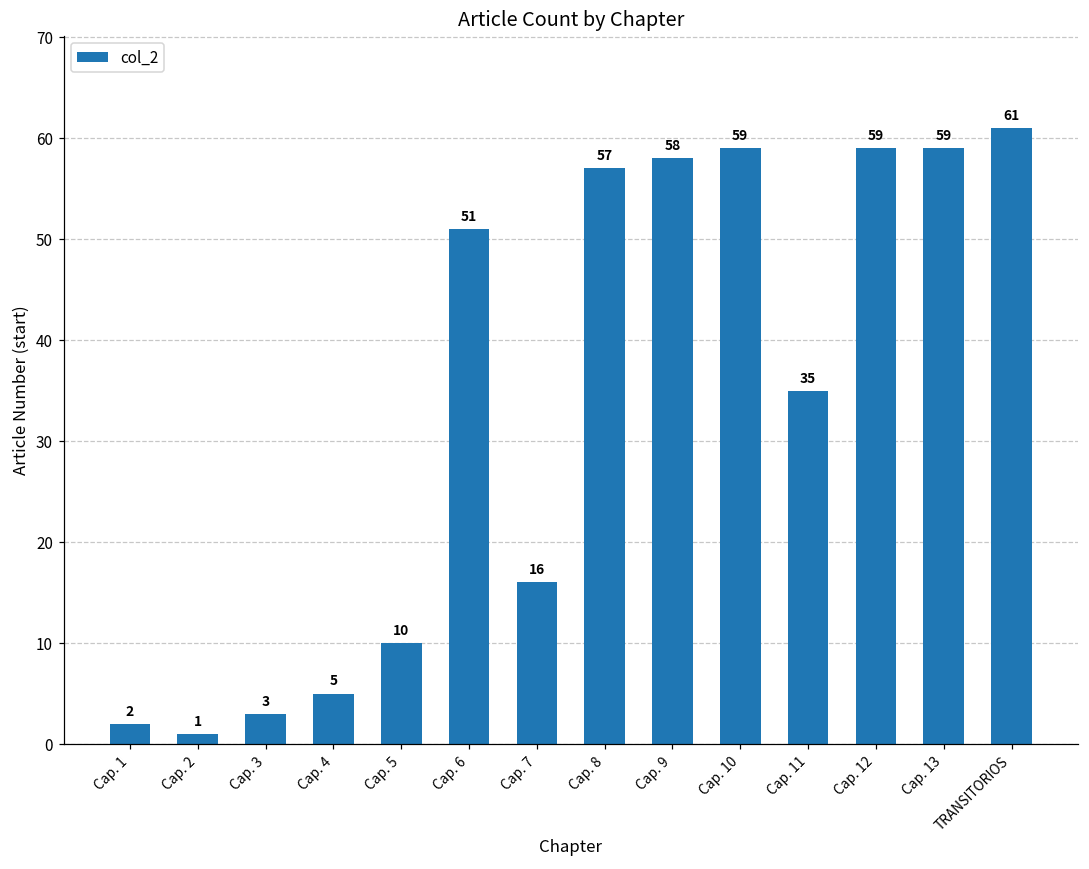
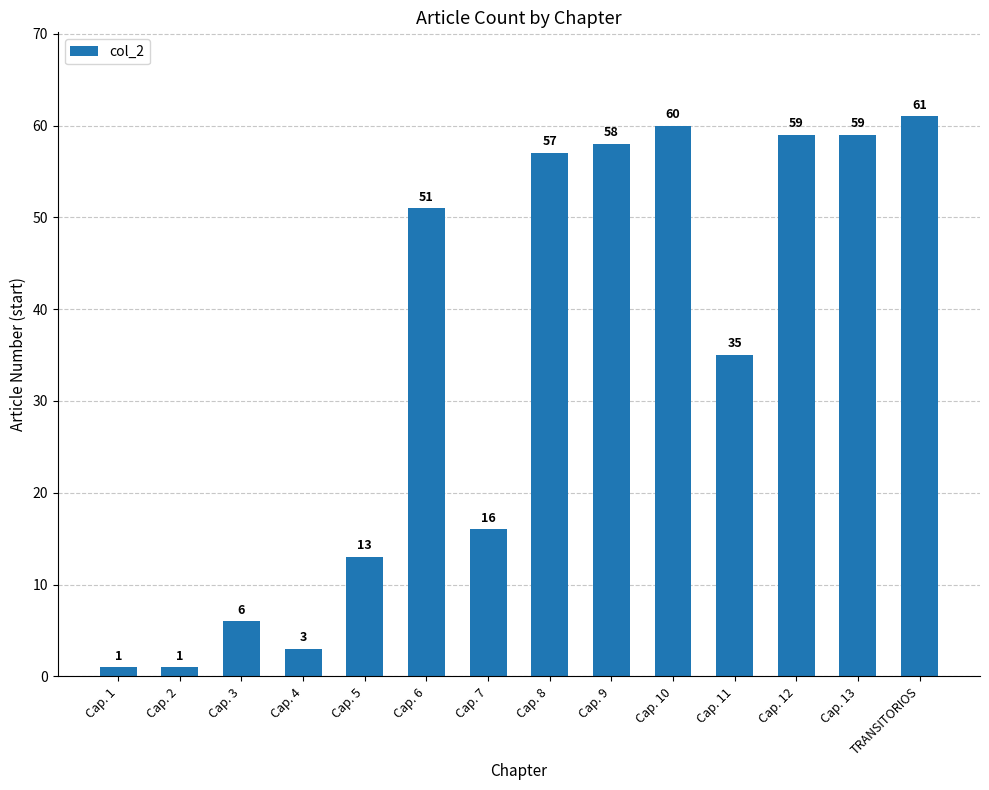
Cap. 1: 2 -> 1
Cap. 3: 3 -> 6
Cap. 4: 5 -> 3
Cap. 5: 10 -> 13
Cap. 10: 59 -> 60
